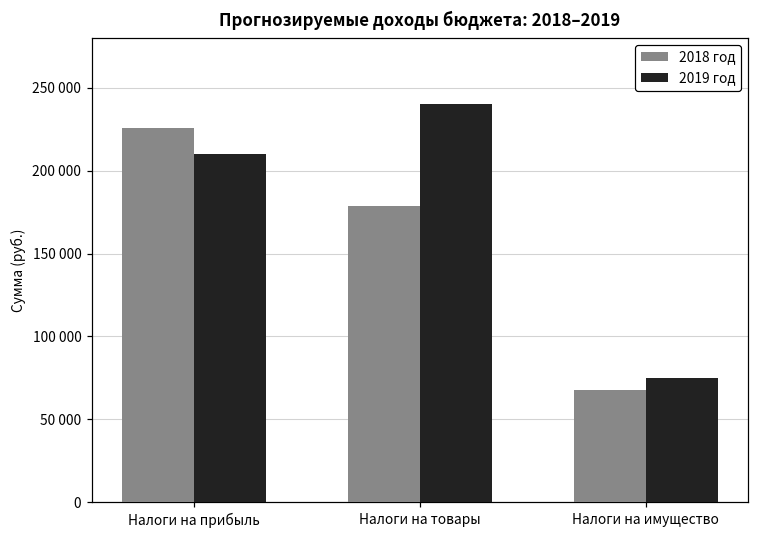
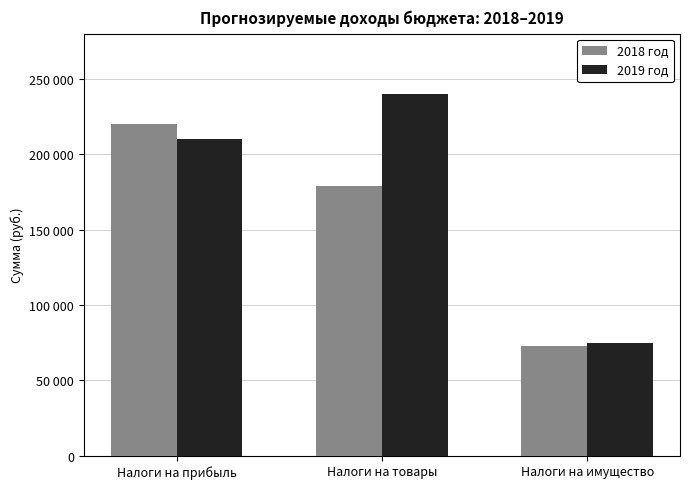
2018 год, Налоги на прибыль: 226000 -> 220000
2018 год, Налоги на имущество: 67000 -> 73000
